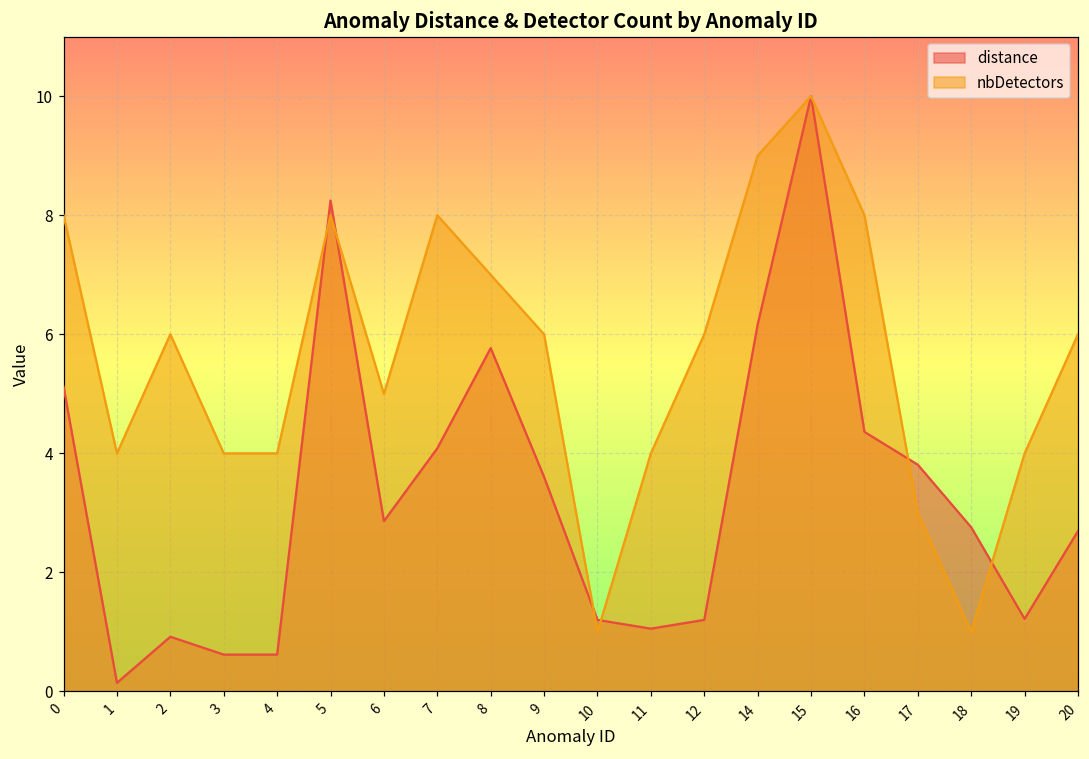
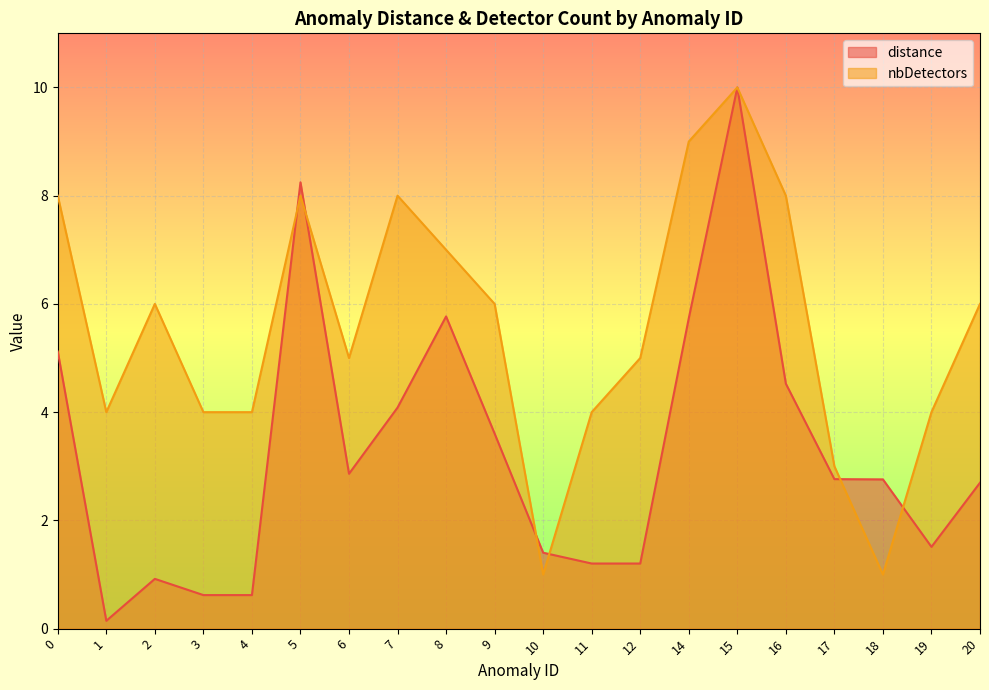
distance, 10: 1.2 -> 1.4
distance, 11: 1.1 -> 1.2
nbDetectors, 12: 6 -> 5
distance, 14: 6.2 -> 5.7
distance, 16: 4.4 -> 4.5
distance, 17: 3.8 -> 2.8
distance, 19: 1.2 -> 1.5
